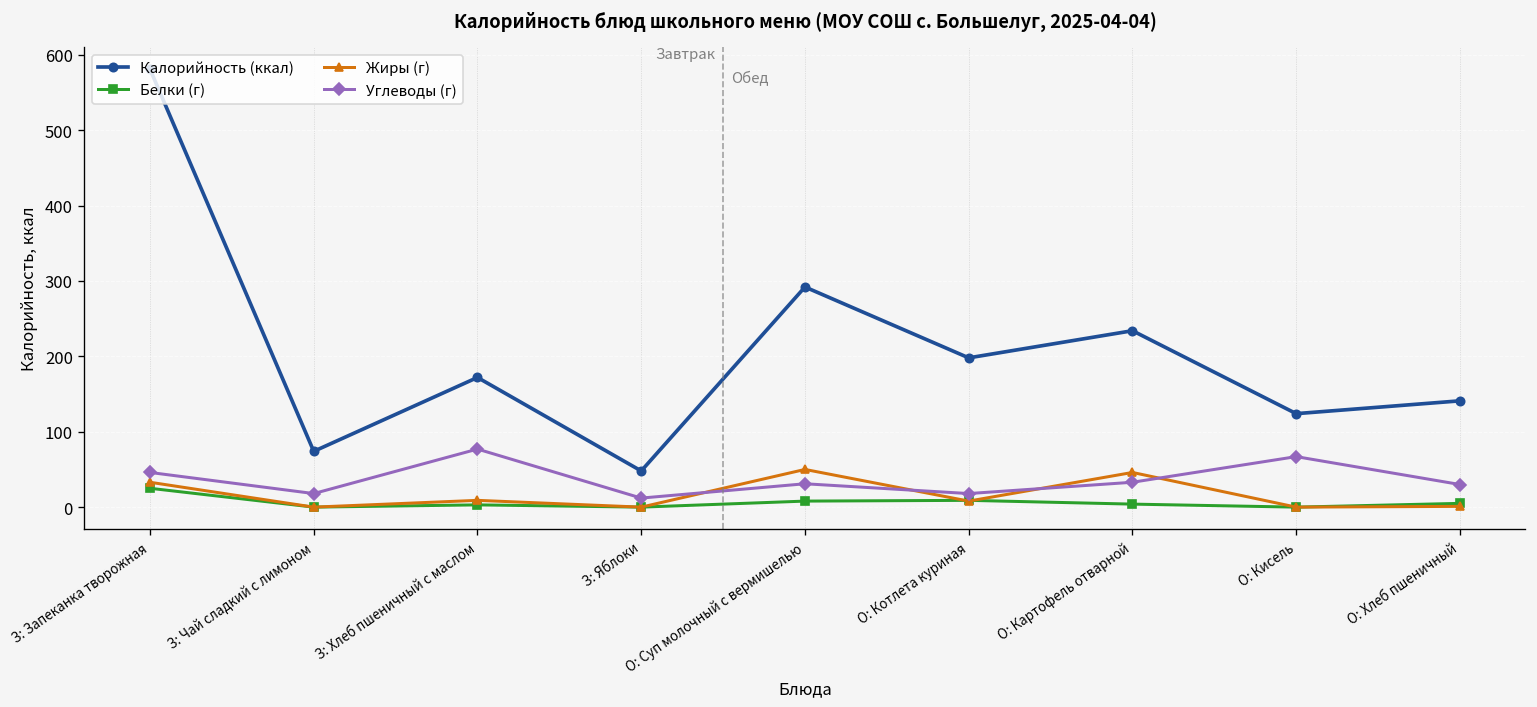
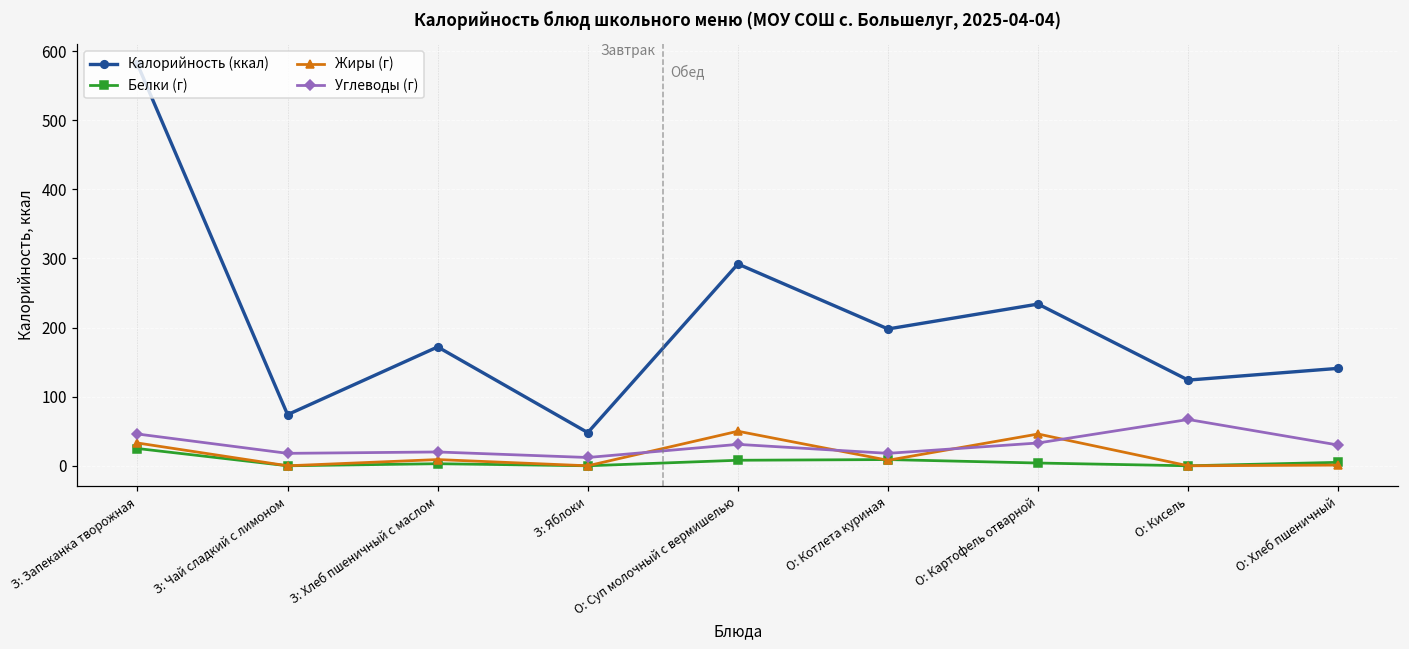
Углеводы (г), З: Хлеб пшеничный с маслом: 80 -> 20
